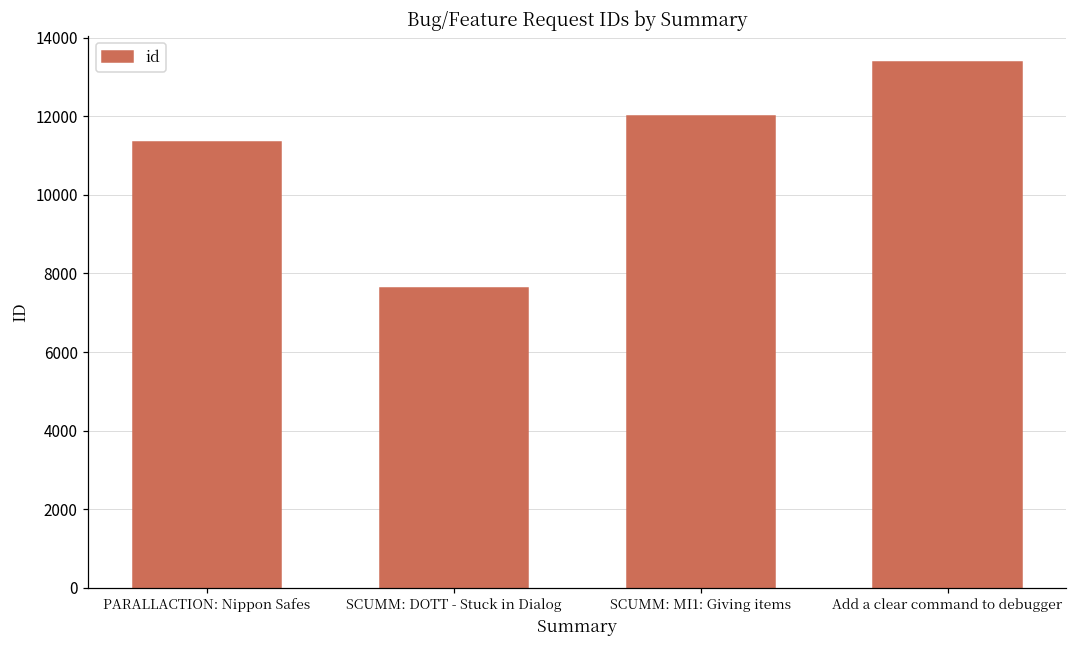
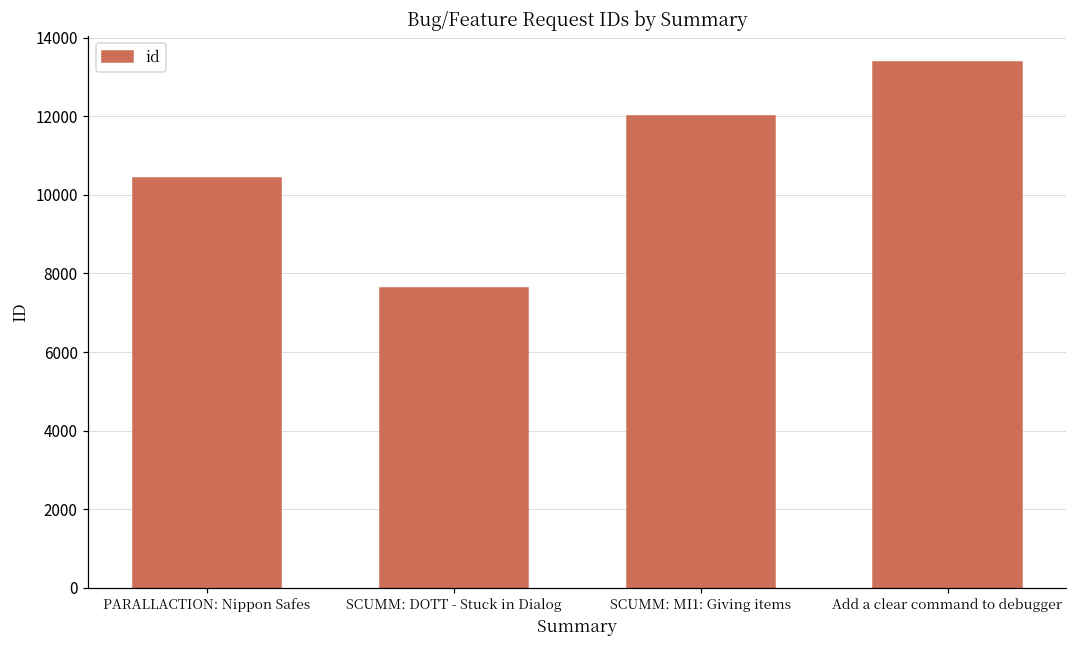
PARALLACTION: Nippon Safes: 11400 -> 10400
